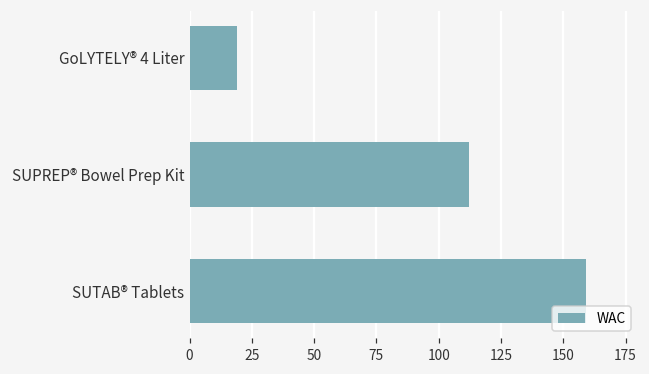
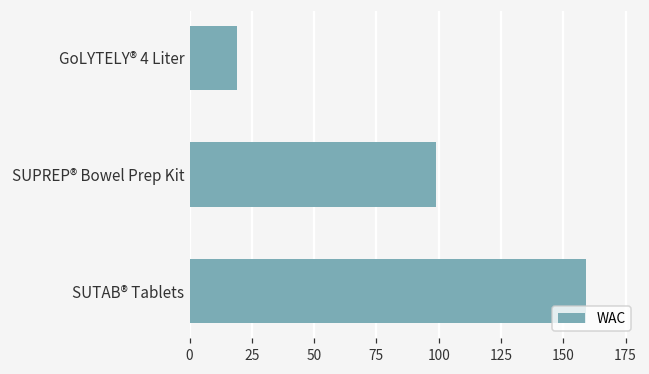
SUPREP® Bowel Prep Kit: 112 -> 99
